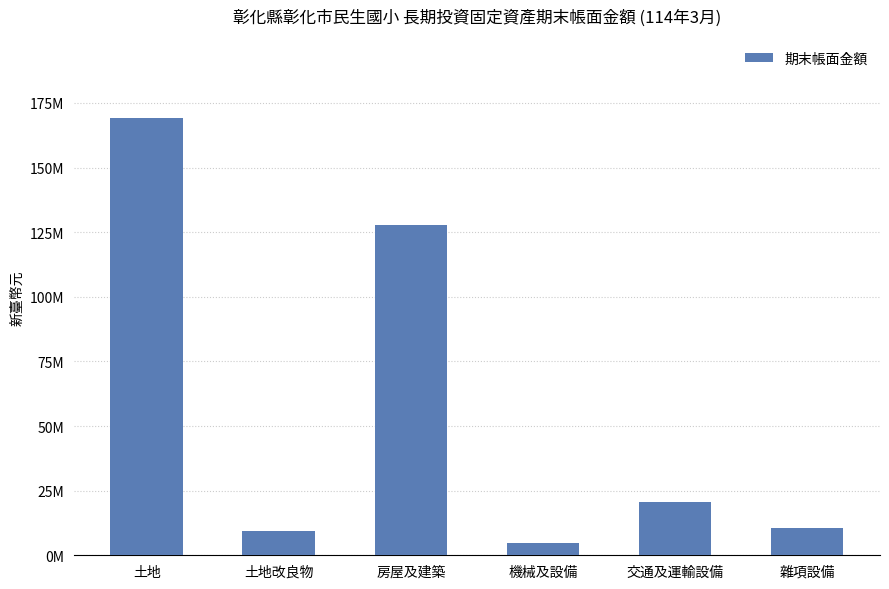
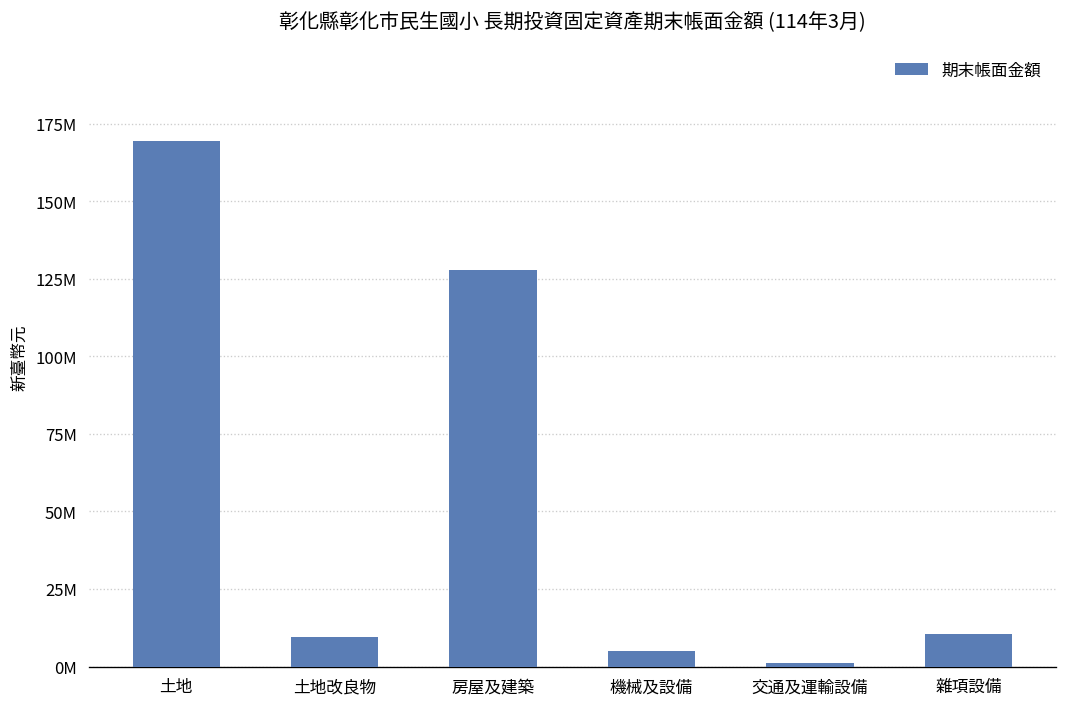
交通及運輸設備: 20000000 -> 1000000
